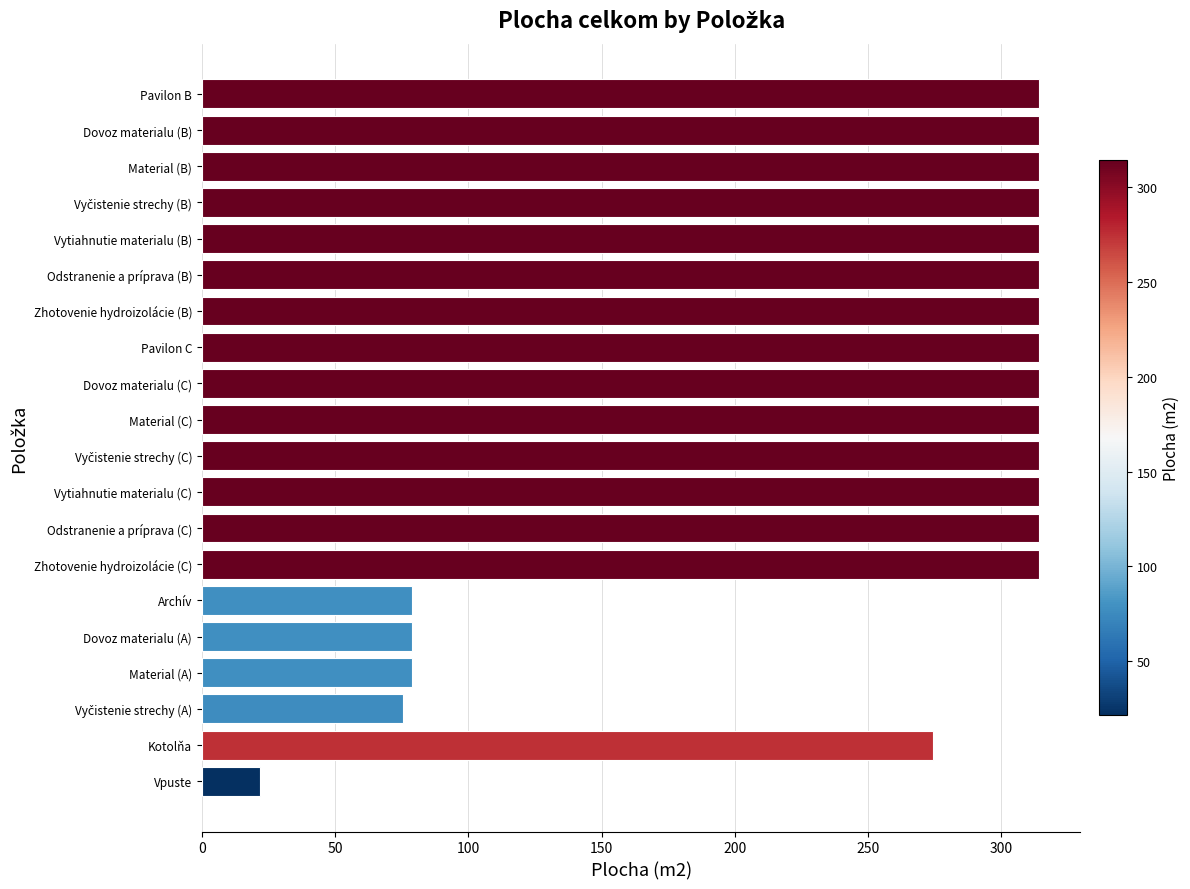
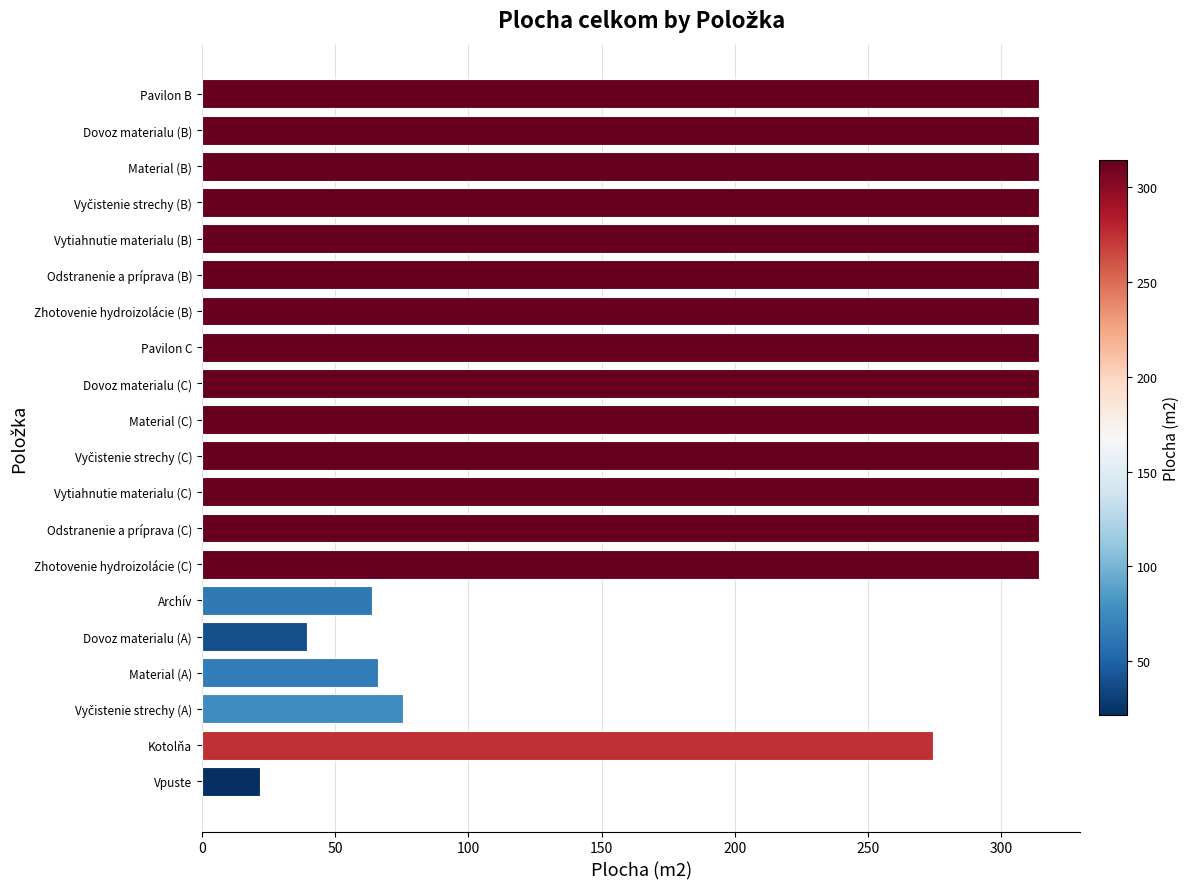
Archív: 79 -> 64
Dovoz materialu (A): 79 -> 40
Material (A): 79 -> 66
